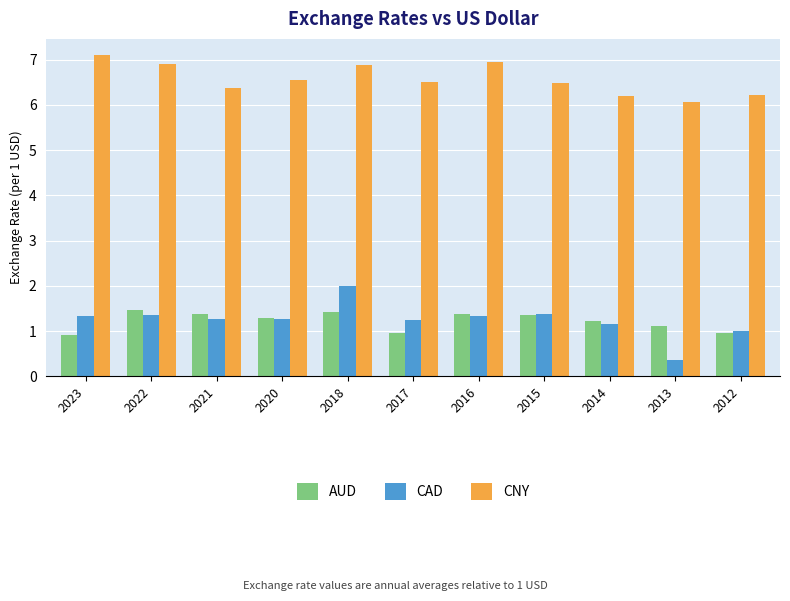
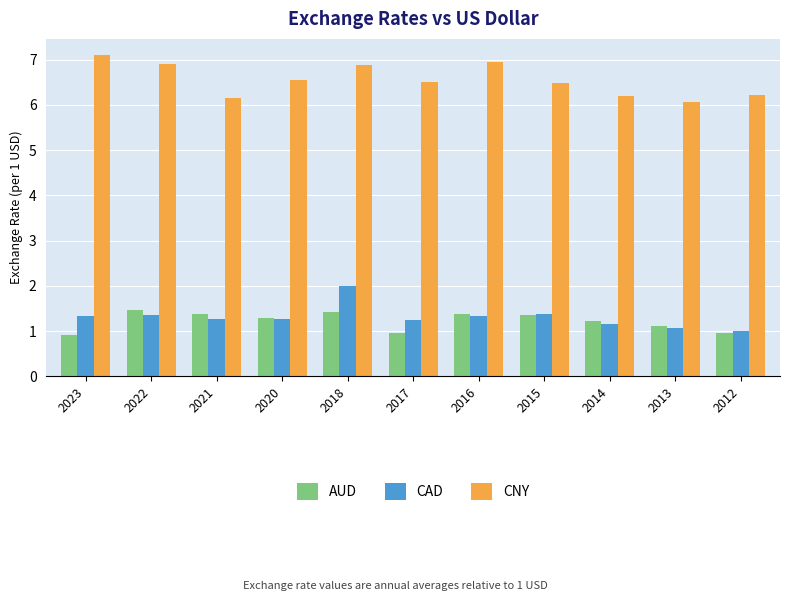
CNY, 2021: 6.4 -> 6.1
CAD, 2013: 0.4 -> 1.1
